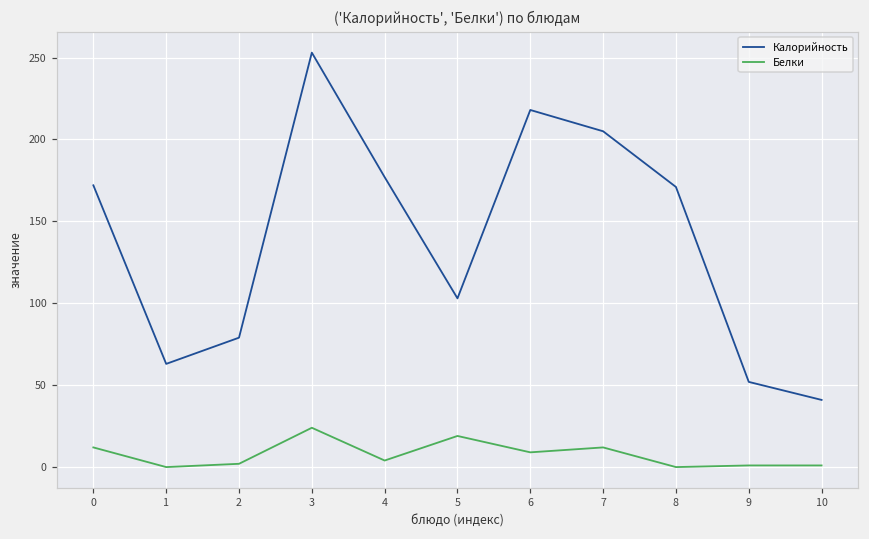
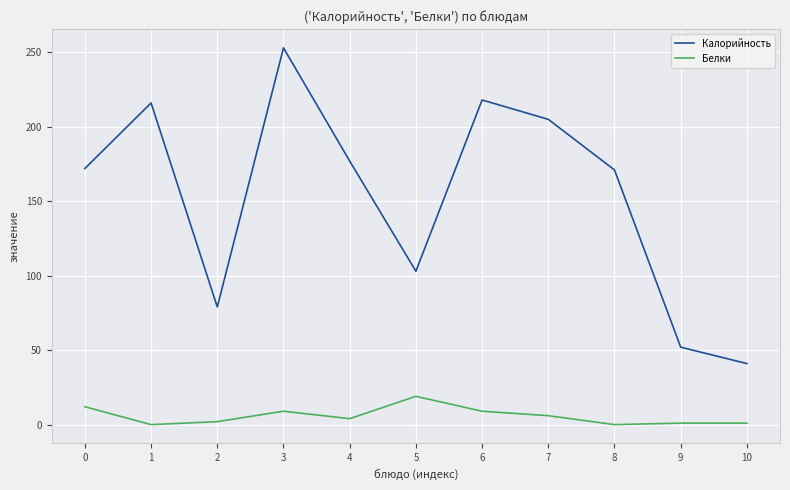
Калорийность, 1: 63 -> 216
Белки, 3: 24 -> 9
Белки, 7: 12 -> 6
